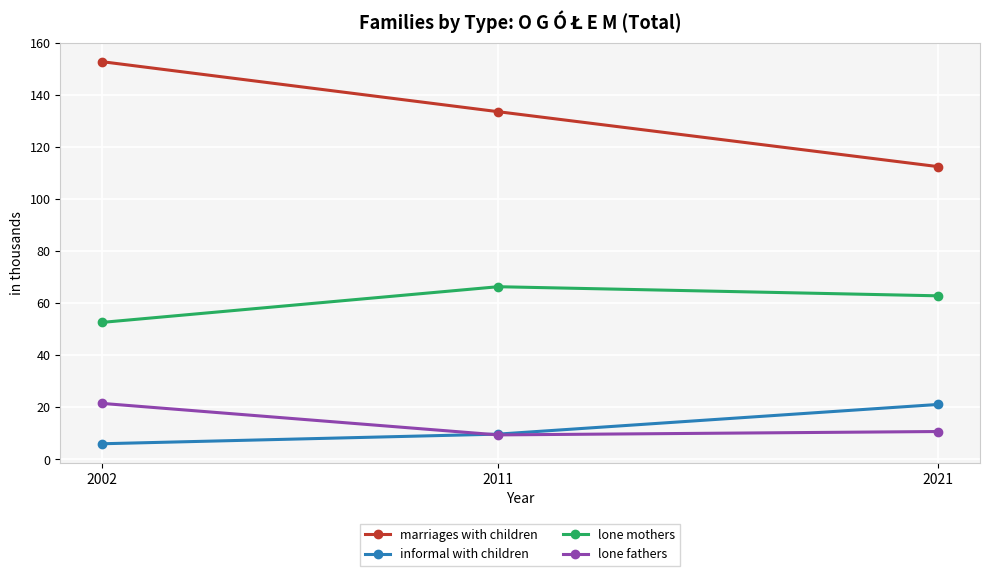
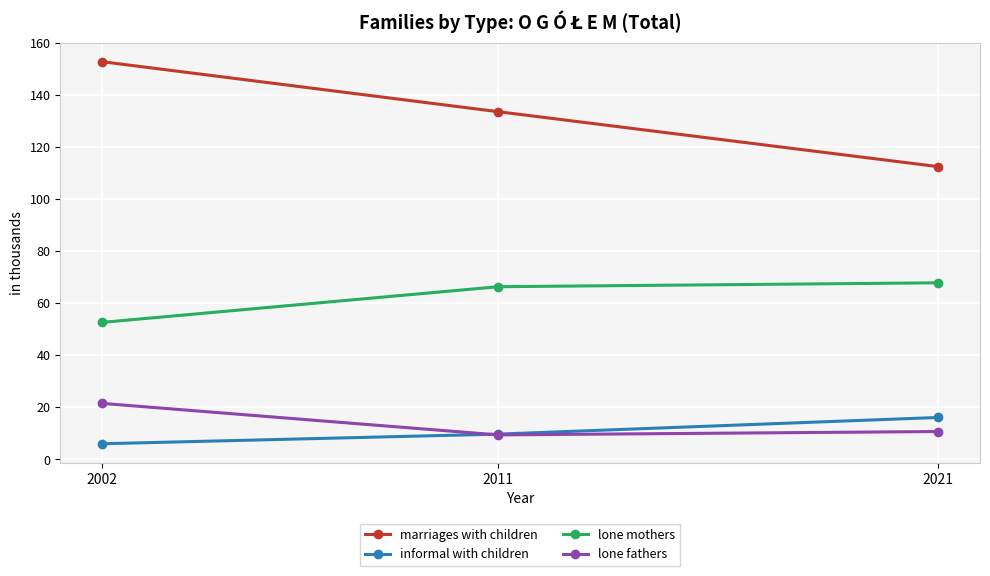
informal with children, 2021: 21 -> 16
lone mothers, 2021: 63 -> 68
